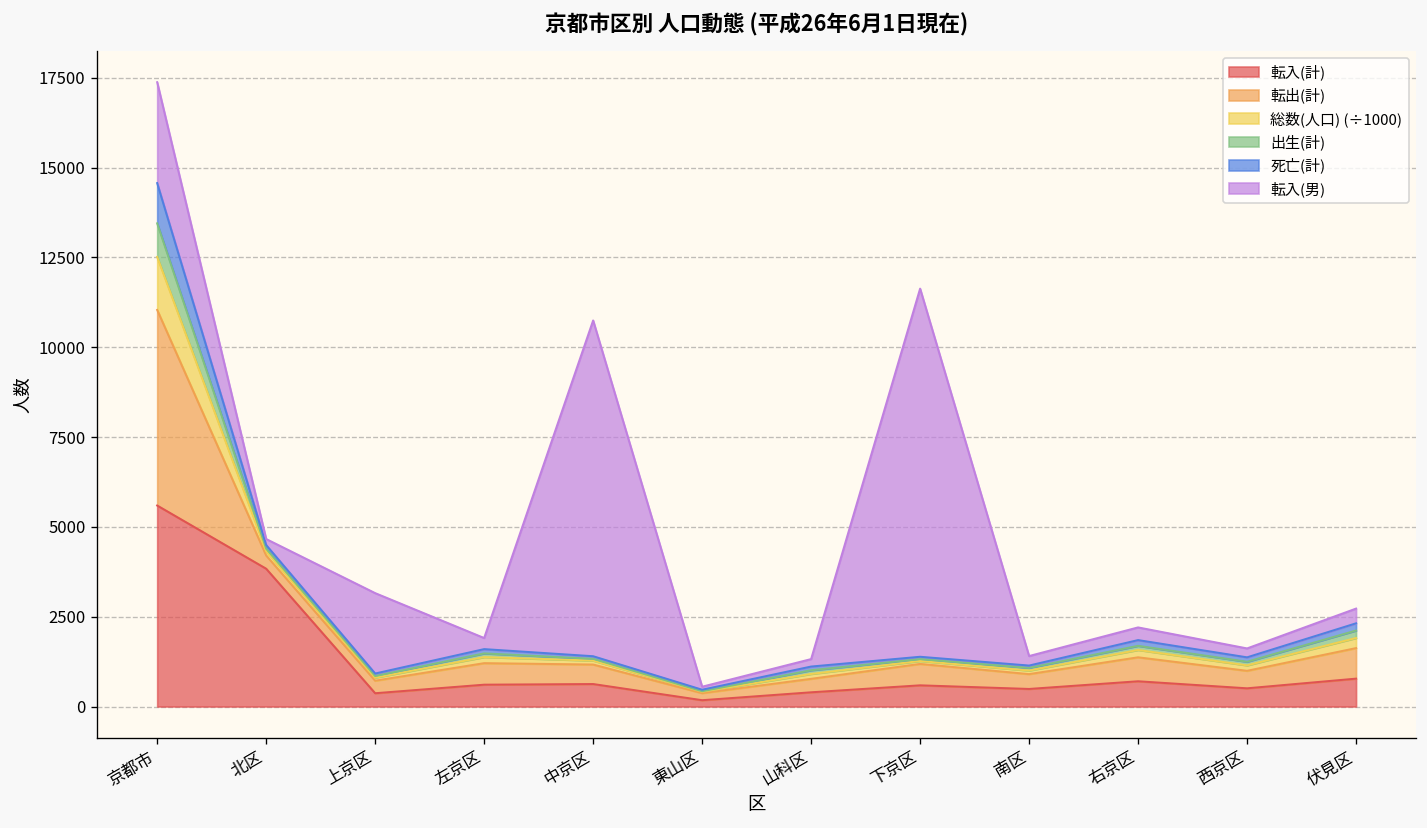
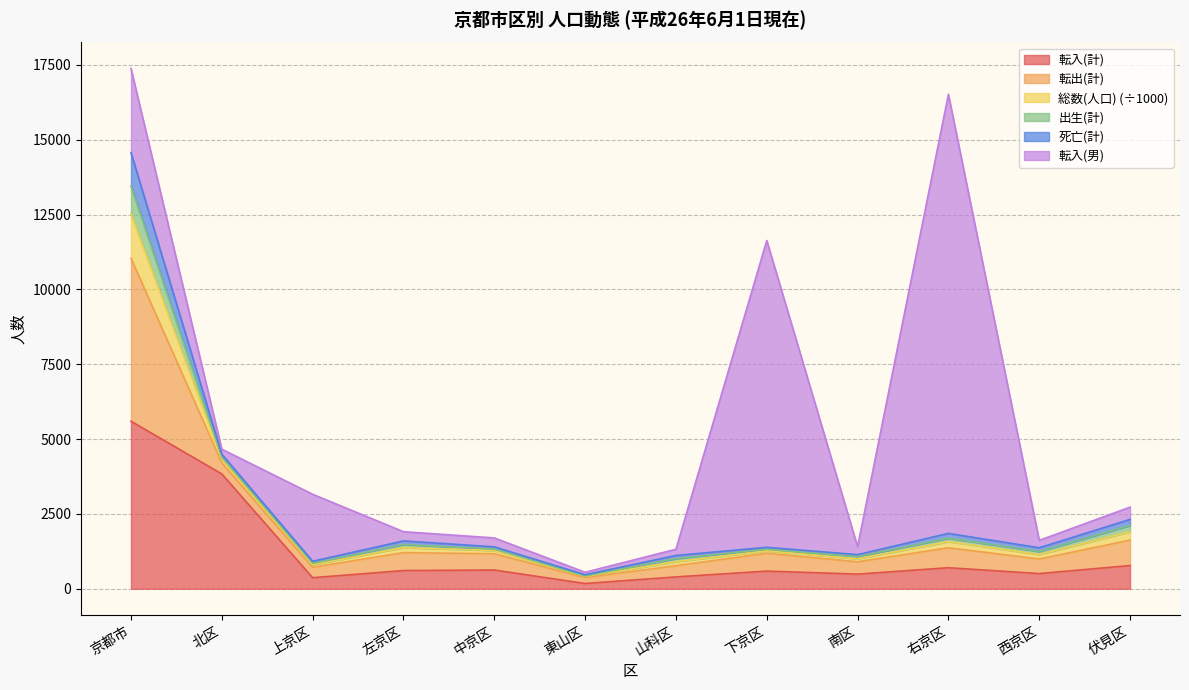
転入(男), 中京区: 9300 -> 300
転入(男), 右京区: 400 -> 14700
